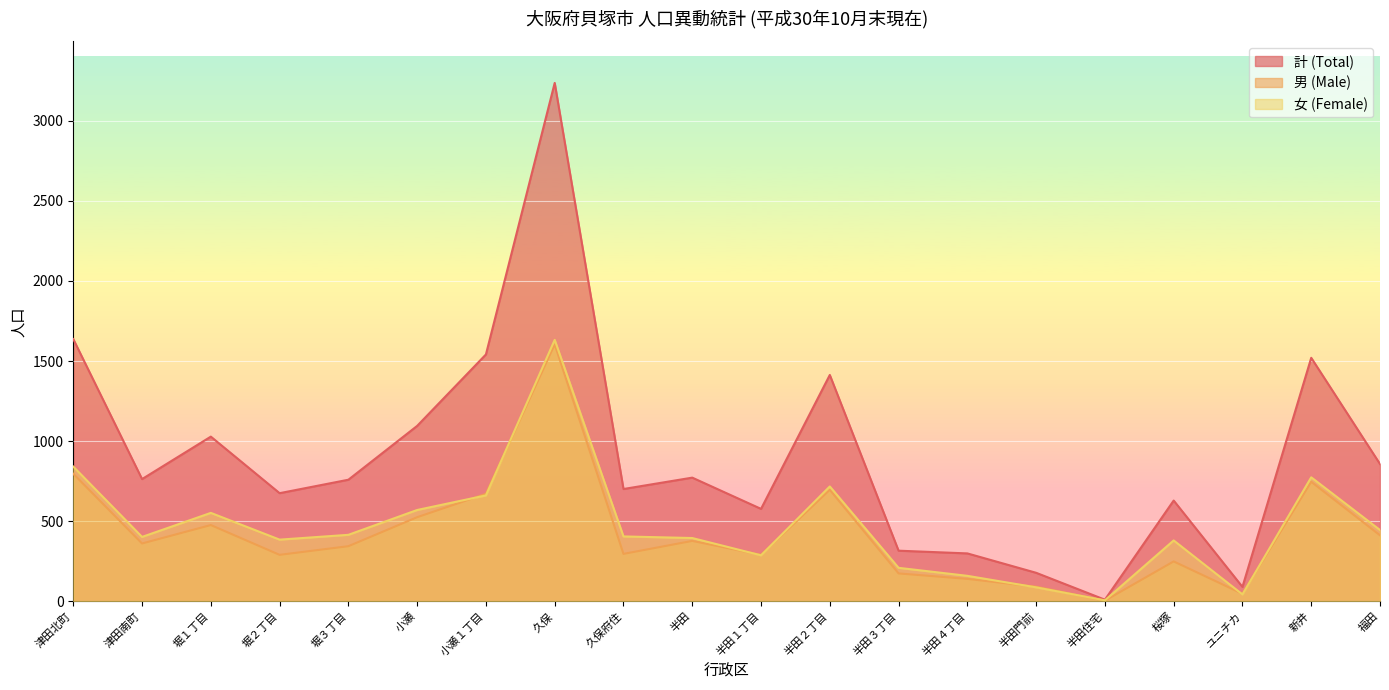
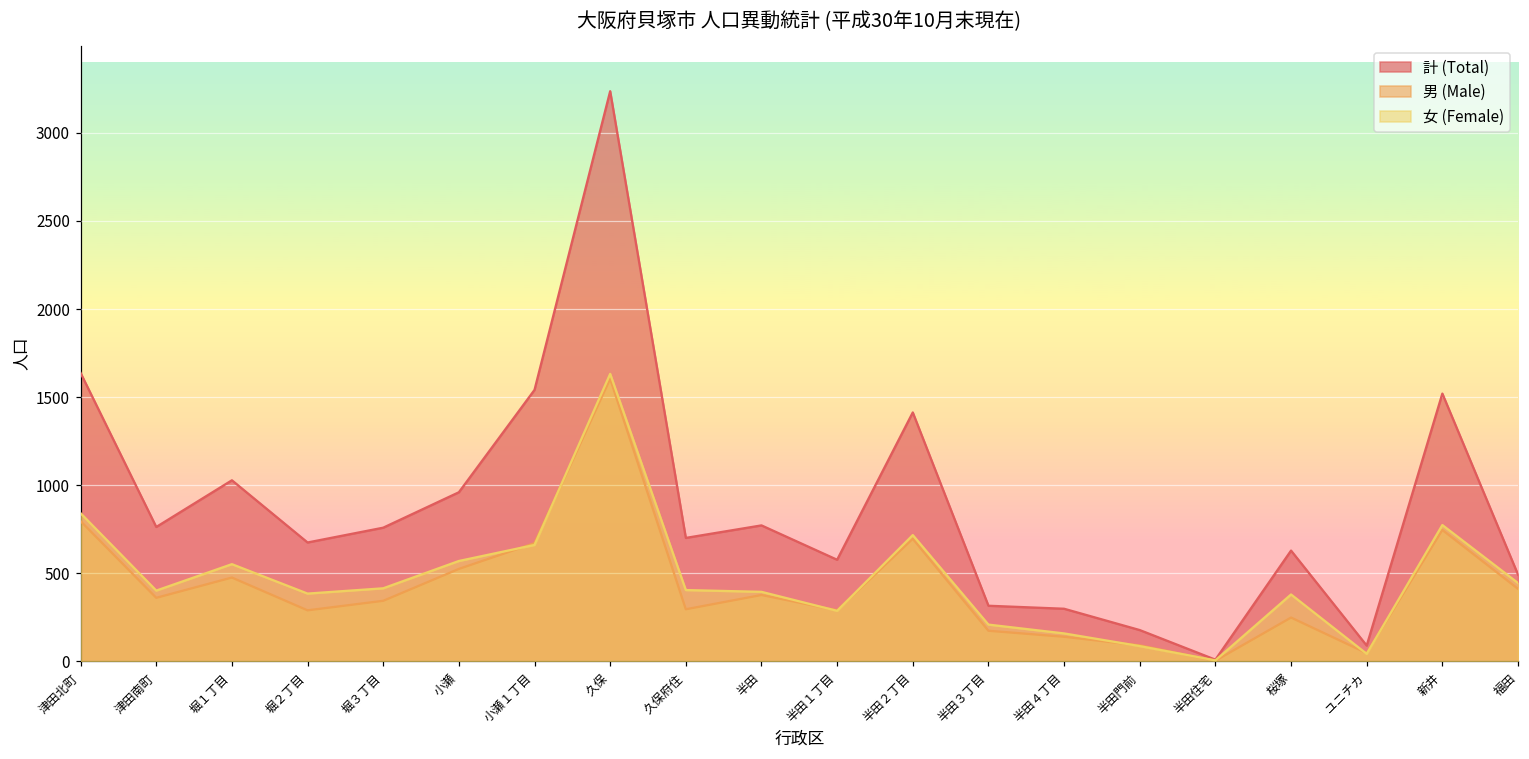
計 (Total), 小瀬: 1100 -> 960
計 (Total), 福田: 860 -> 490
